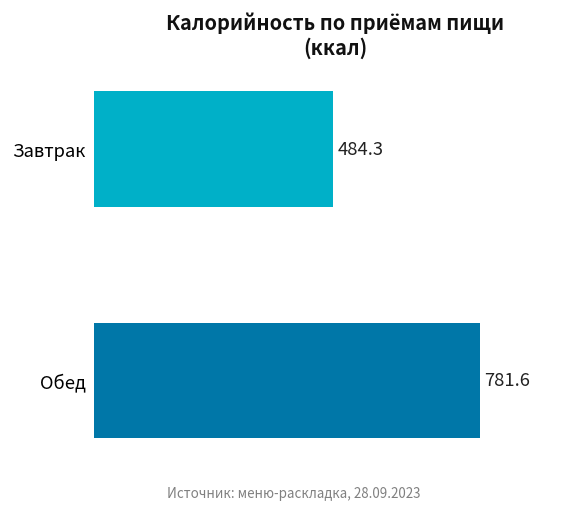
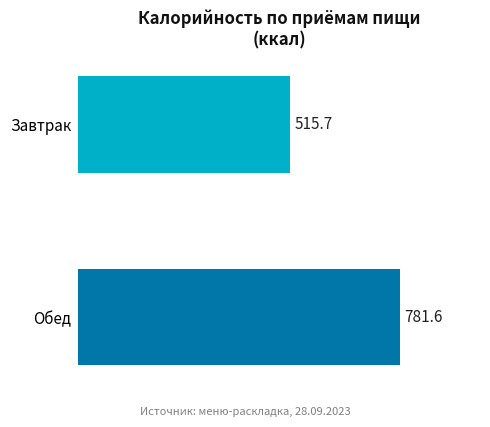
Завтрак: 484.3 -> 515.7
